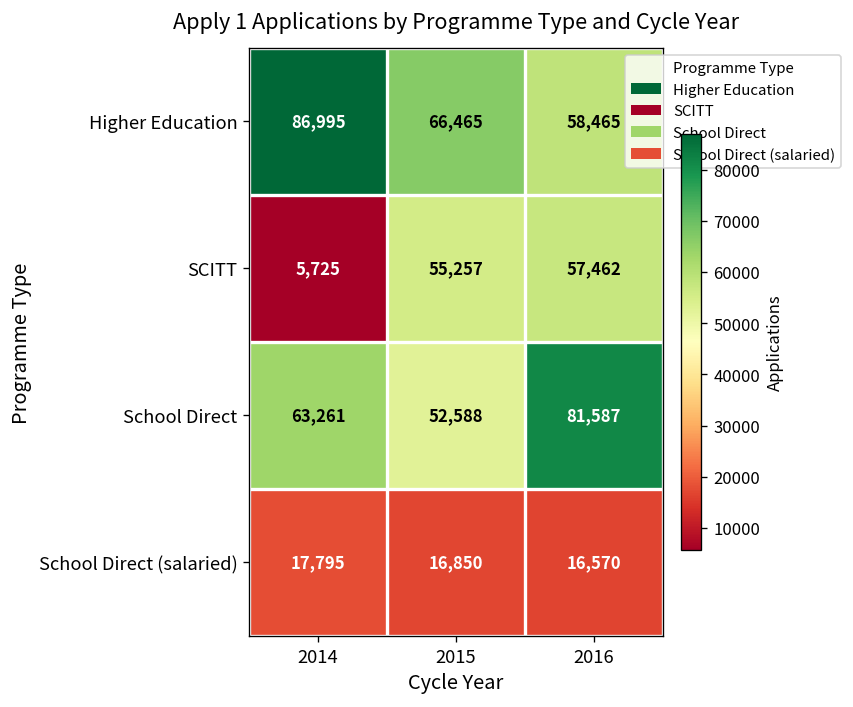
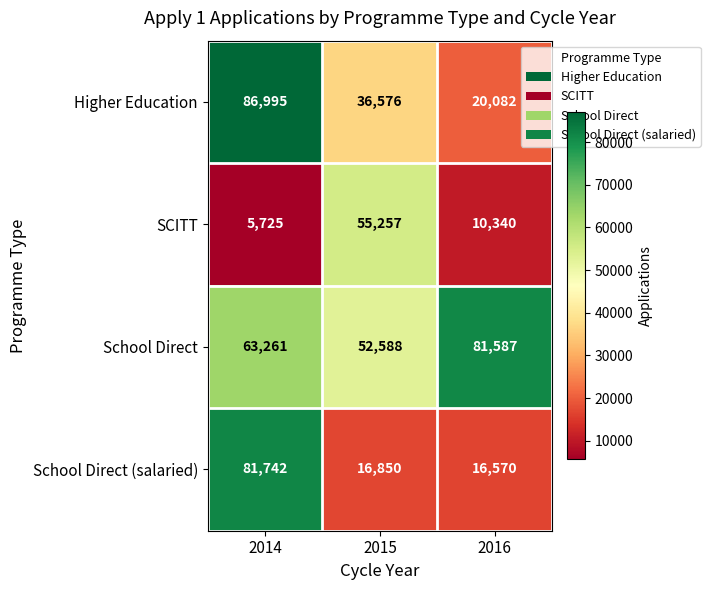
Higher Education, 2015: 66,465 -> 36,576
Higher Education, 2016: 58,465 -> 20,082
SCITT, 2016: 57,462 -> 10,340
School Direct (salaried), 2014: 17,795 -> 81,742
